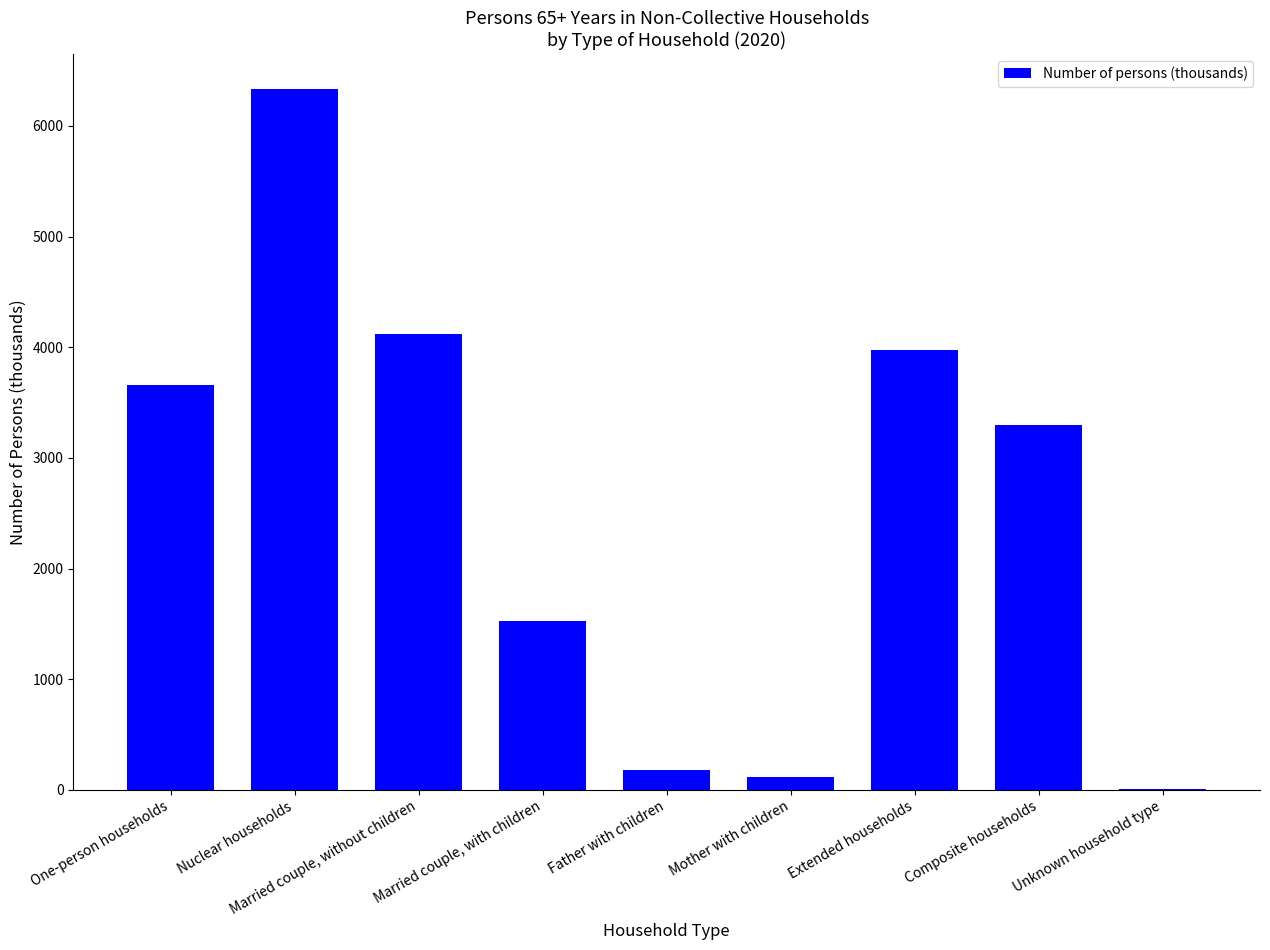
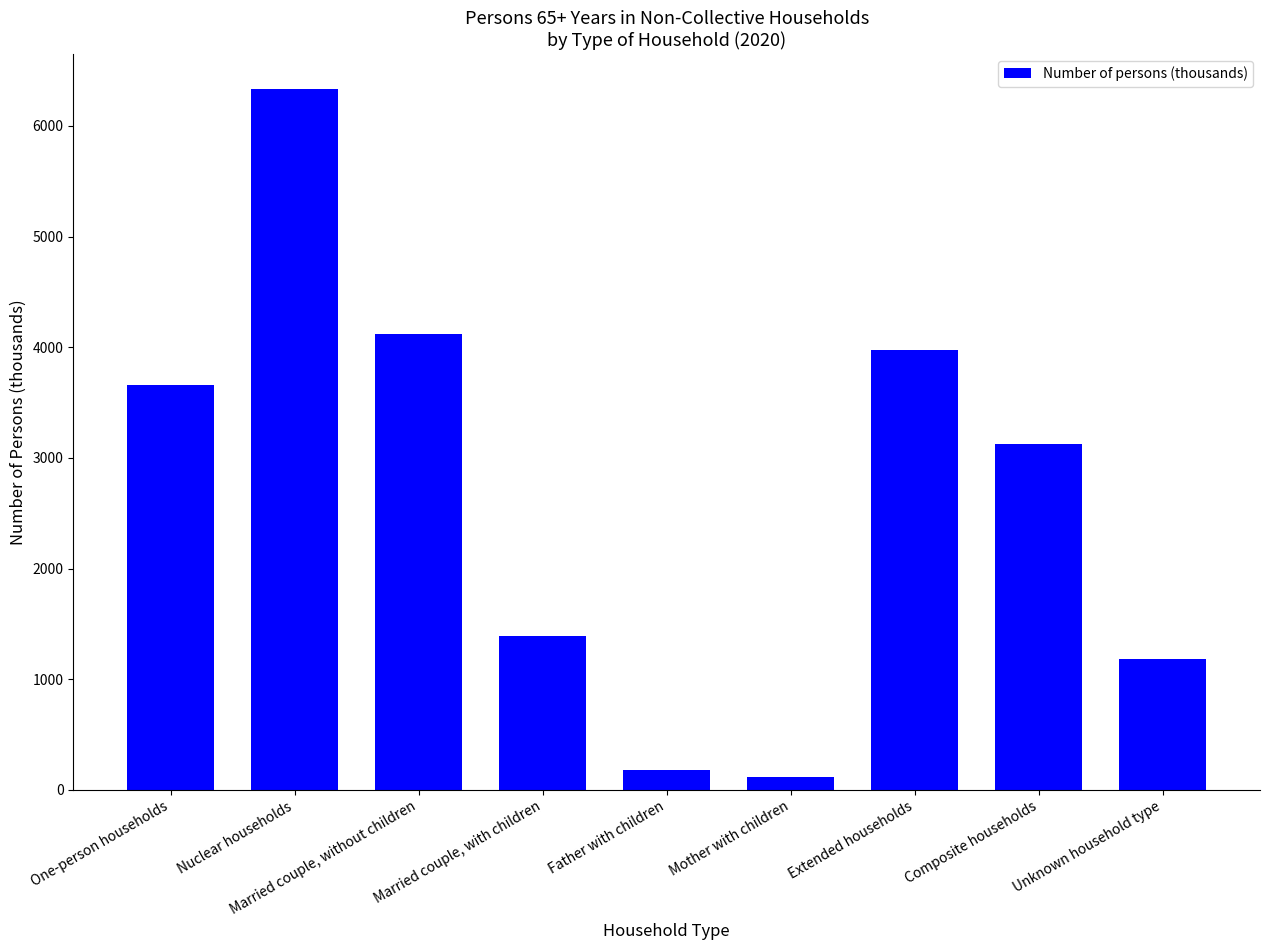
Married couple, with children: 1530 -> 1390
Composite households: 3300 -> 3130
Unknown household type: 0 -> 1180
